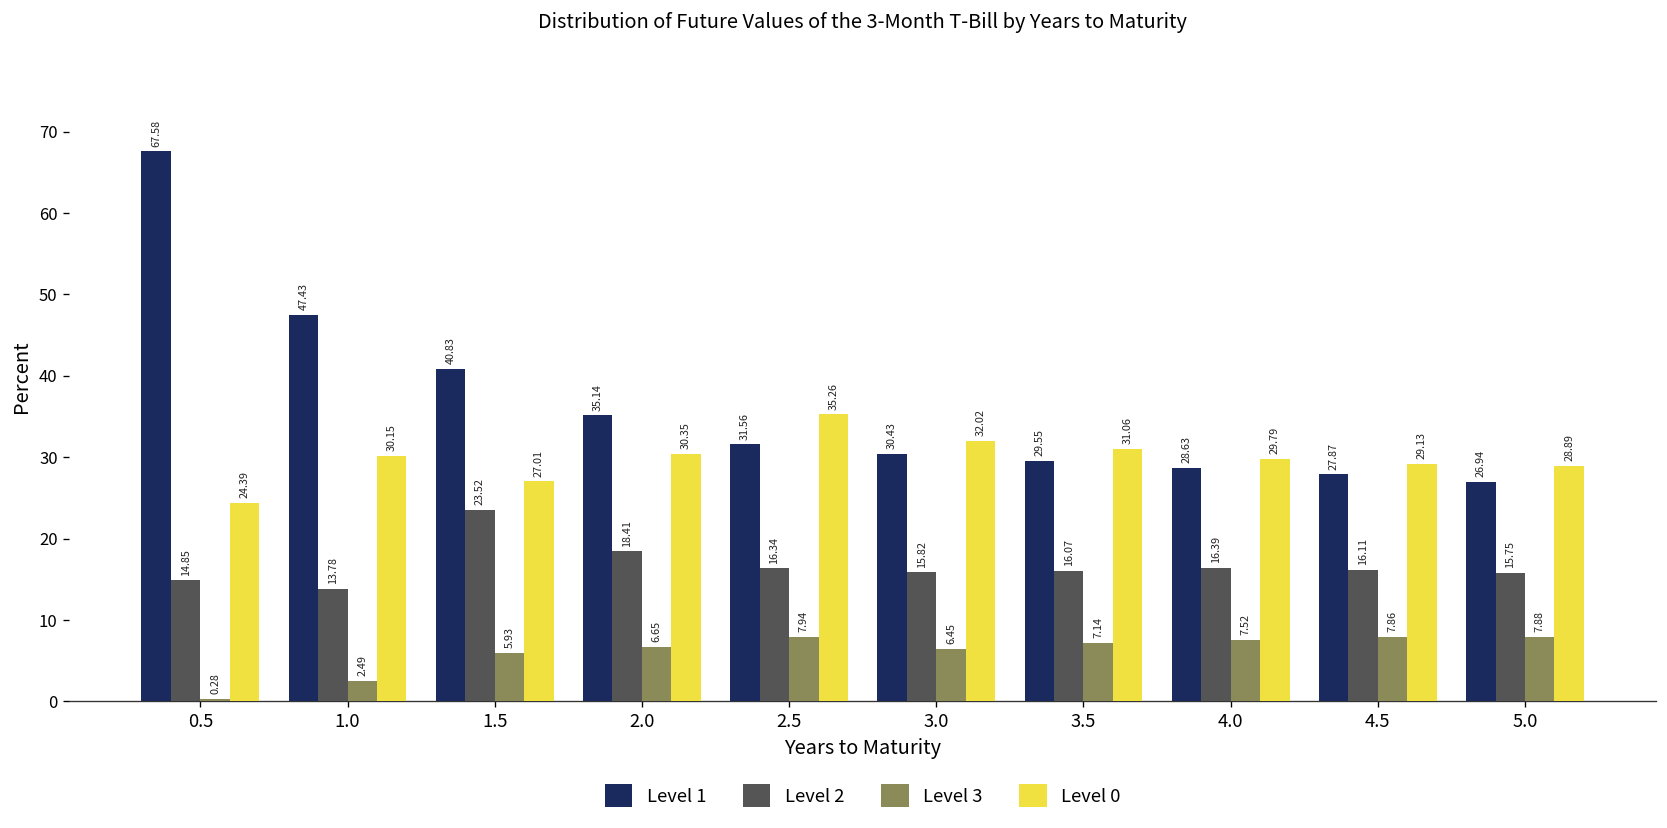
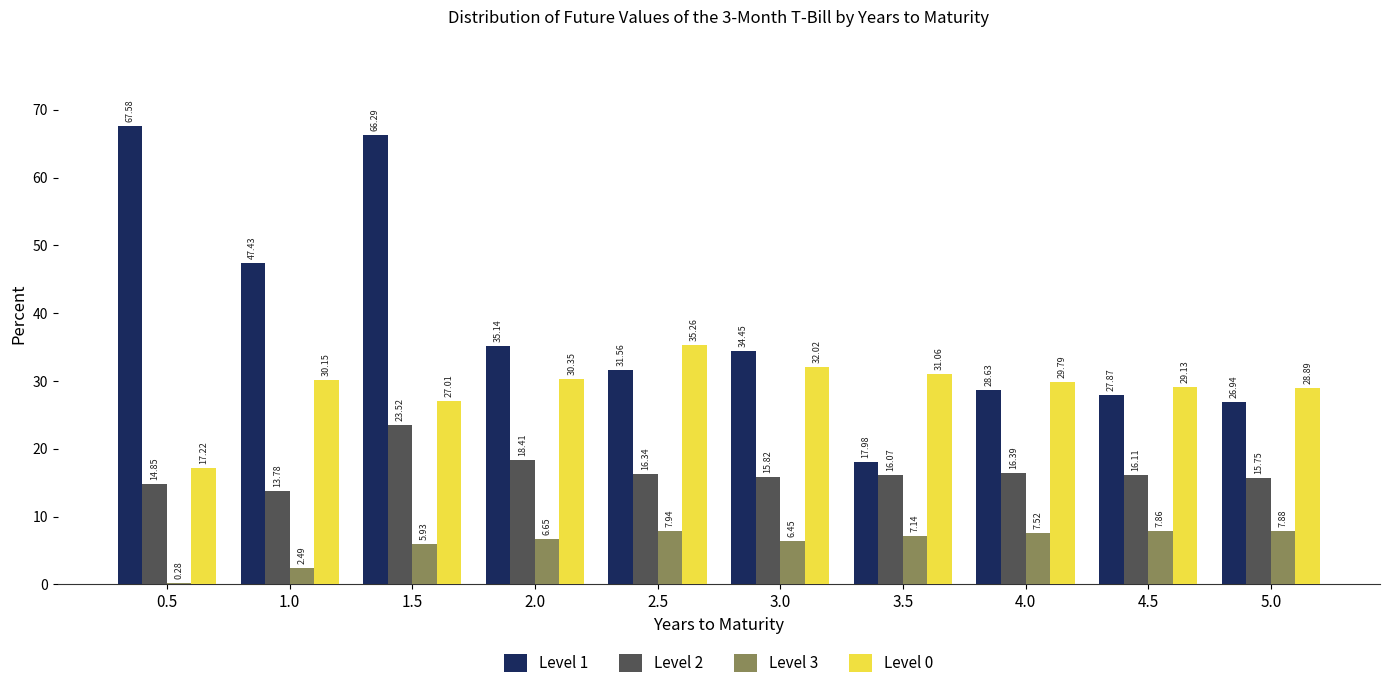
Level 0, 0.5: 24.39 -> 17.22
Level 1, 1.5: 40.83 -> 66.29
Level 1, 3.0: 30.43 -> 34.45
Level 1, 3.5: 29.55 -> 17.98
